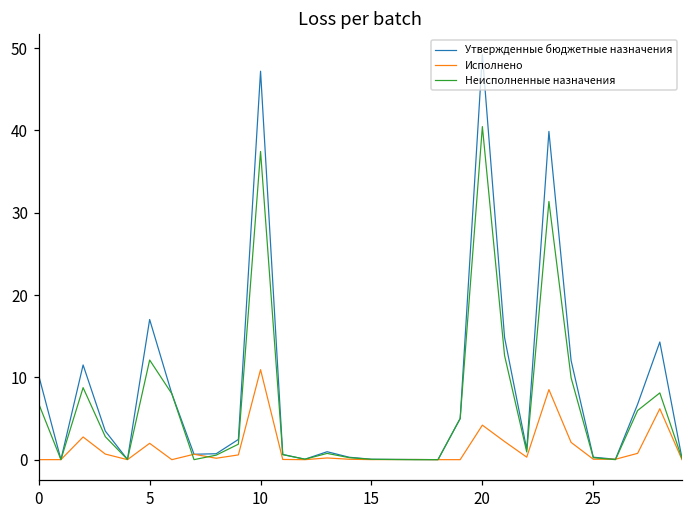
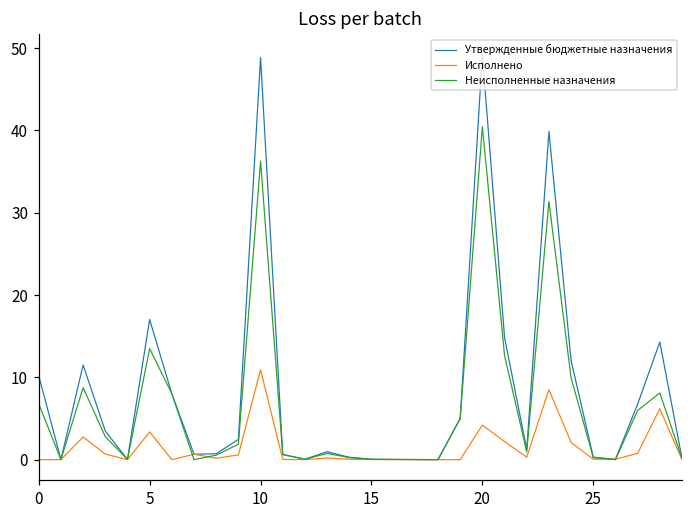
Исполнено, 5: 2 -> 3
Неисполненные назначения, 5: 12 -> 13
Утвержденные бюджетные назначения, 10: 47 -> 49
Неисполненные назначения, 10: 37 -> 36
